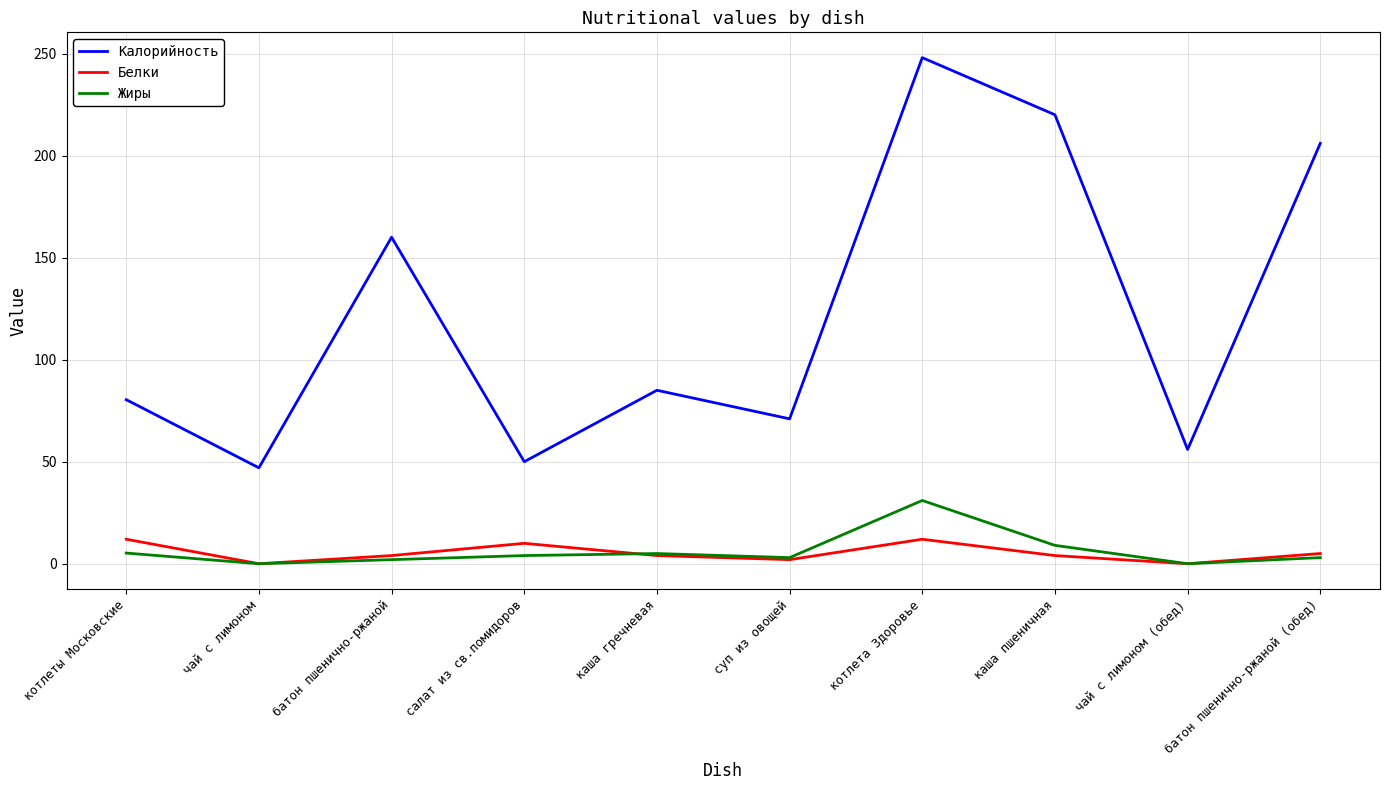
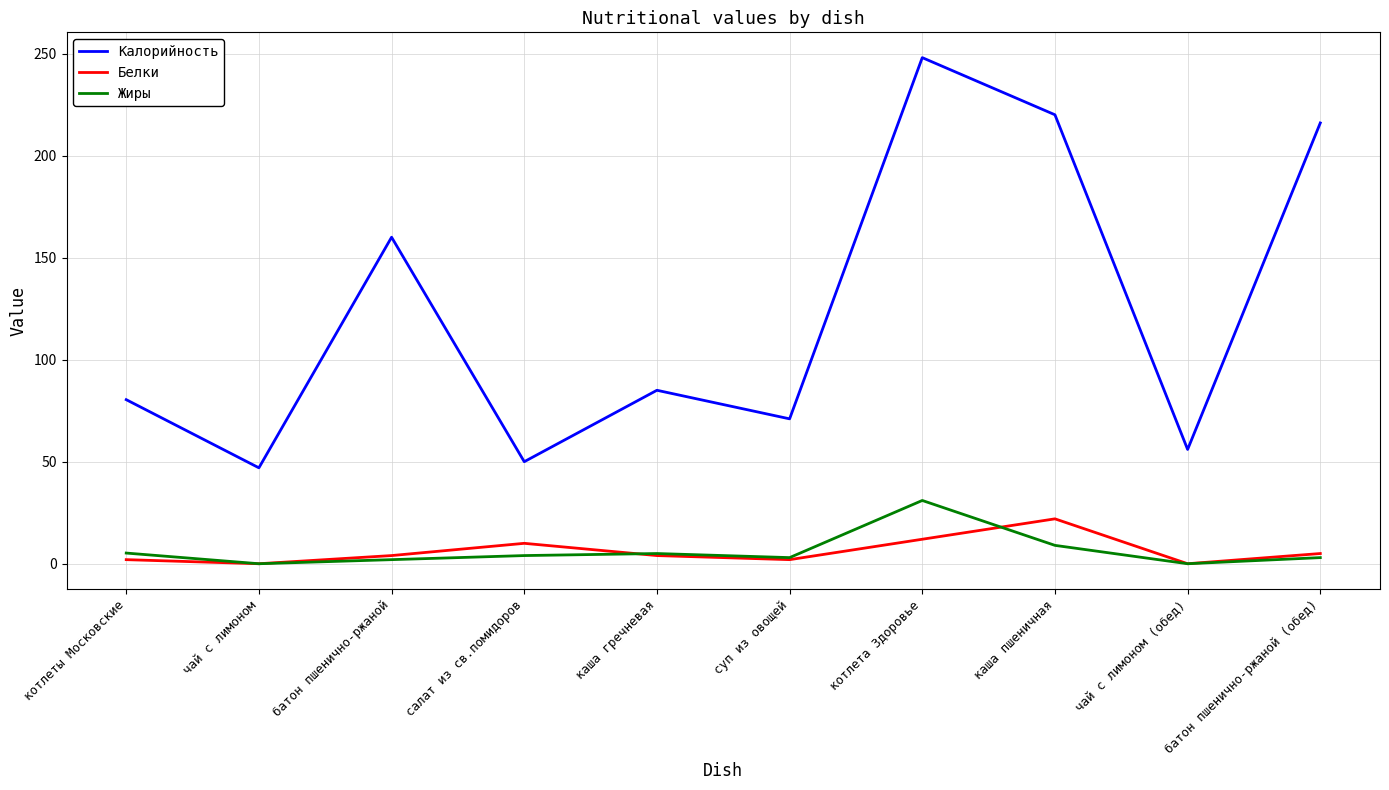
Белки, котлеты Московские: 12 -> 2
Белки, каша пшеничная: 4 -> 22
Калорийность, батон пшенично-ржаной (обед): 206 -> 216
